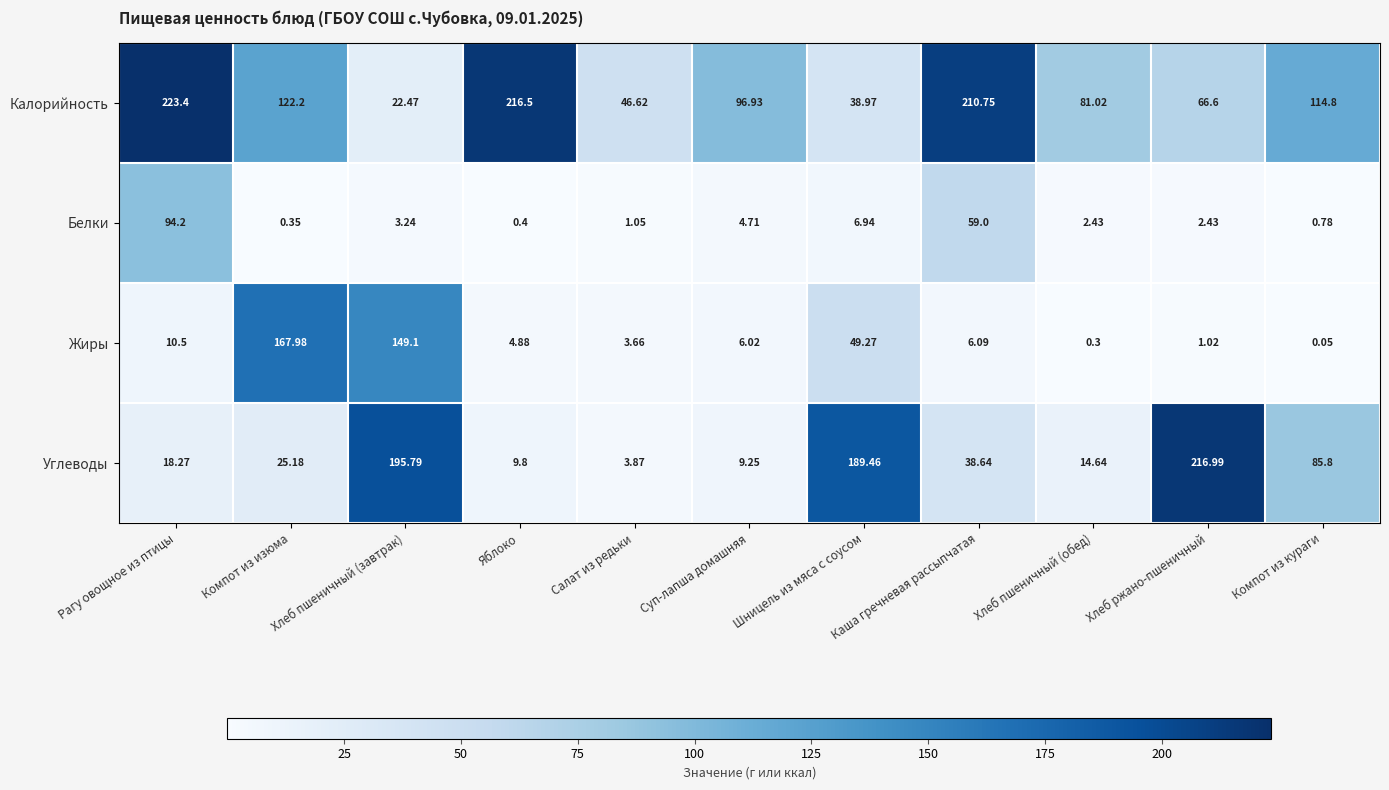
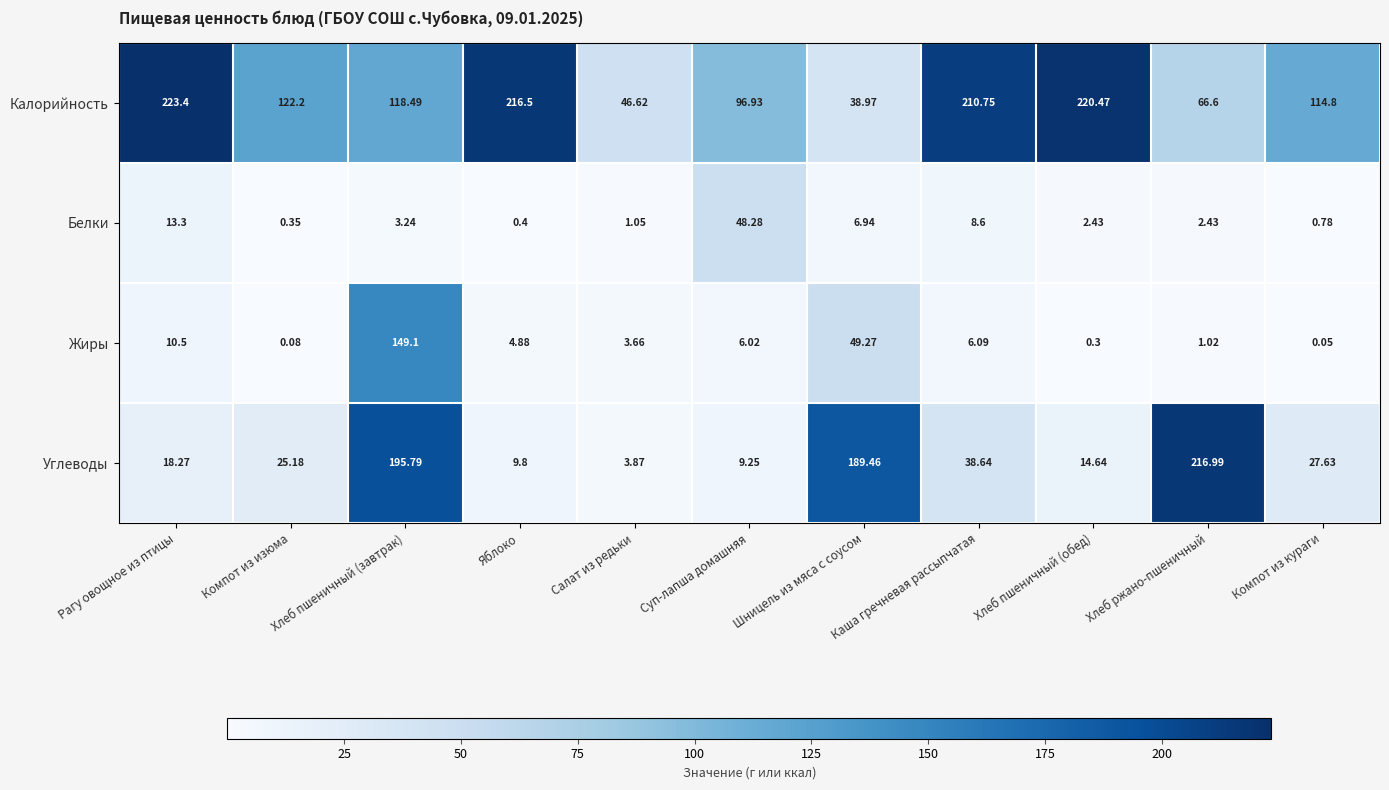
Калорийность, Хлеб пшеничный (завтрак): 22.47 -> 118.49
Калорийность, Хлеб пшеничный (обед): 81.02 -> 220.47
Белки, Рагу овощное из птицы: 94.2 -> 13.3
Белки, Суп-лапша домашняя: 4.71 -> 48.28
Белки, Каша гречневая рассыпчатая: 59.0 -> 8.6
Жиры, Компот из изюма: 167.98 -> 0.08
Углеводы, Компот из кураги: 85.8 -> 27.63
